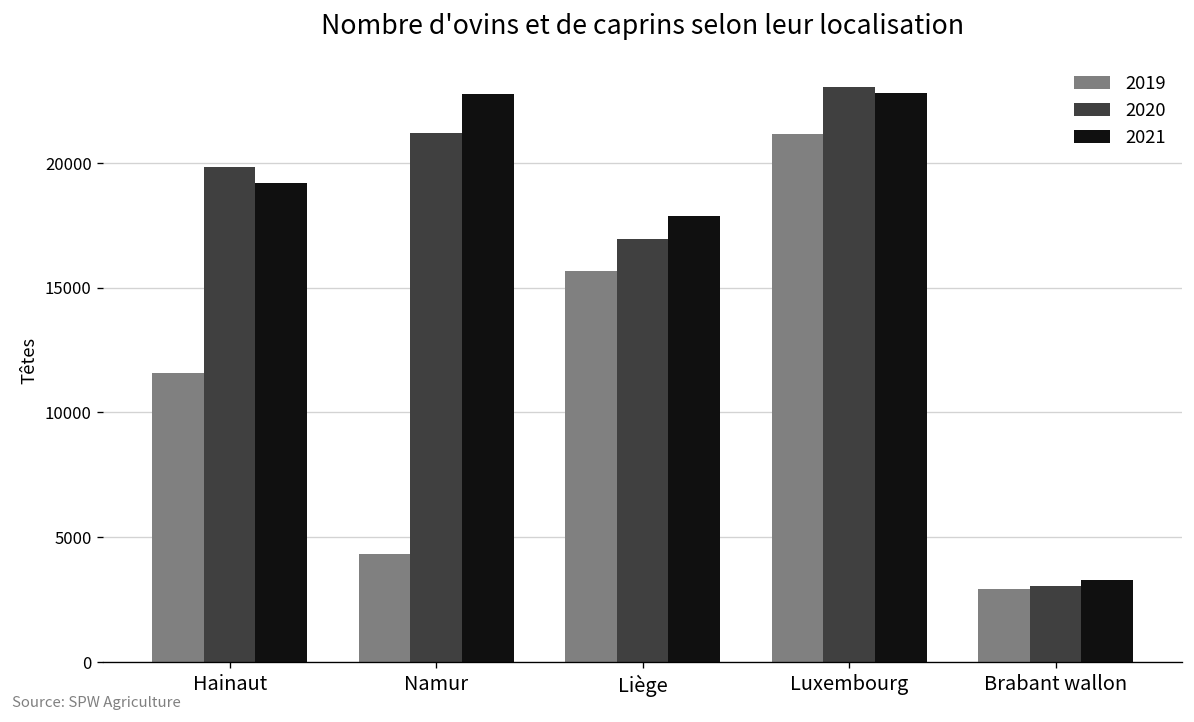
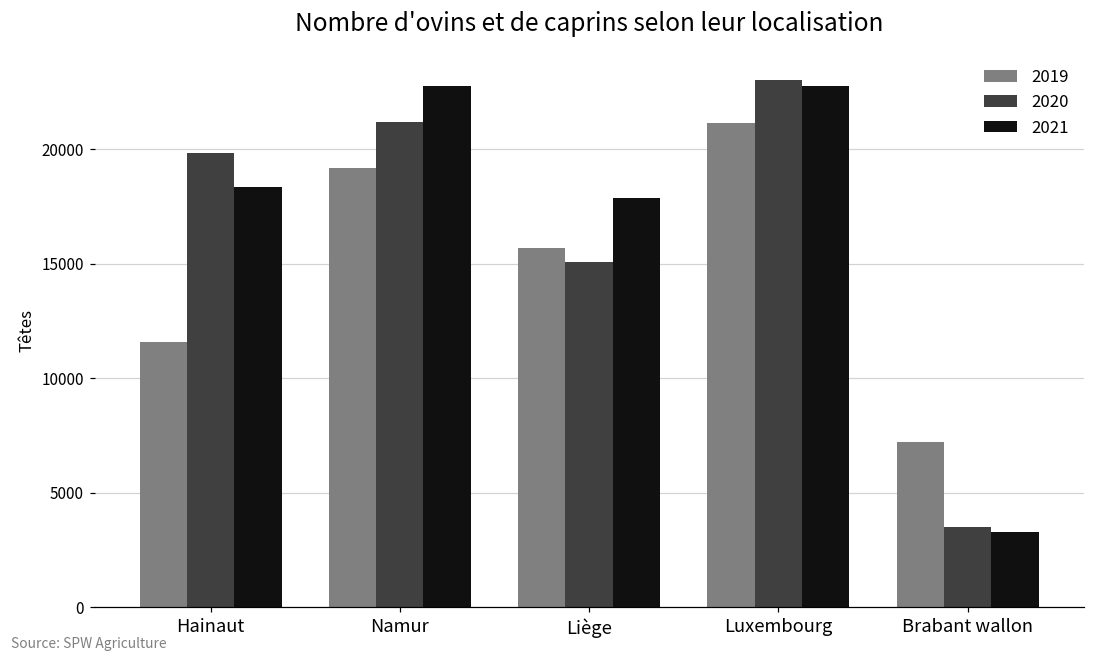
2021, Hainaut: 19200 -> 18300
2019, Namur: 4400 -> 19200
2020, Liège: 16900 -> 15100
2019, Brabant wallon: 2900 -> 7200
2020, Brabant wallon: 3100 -> 3500
